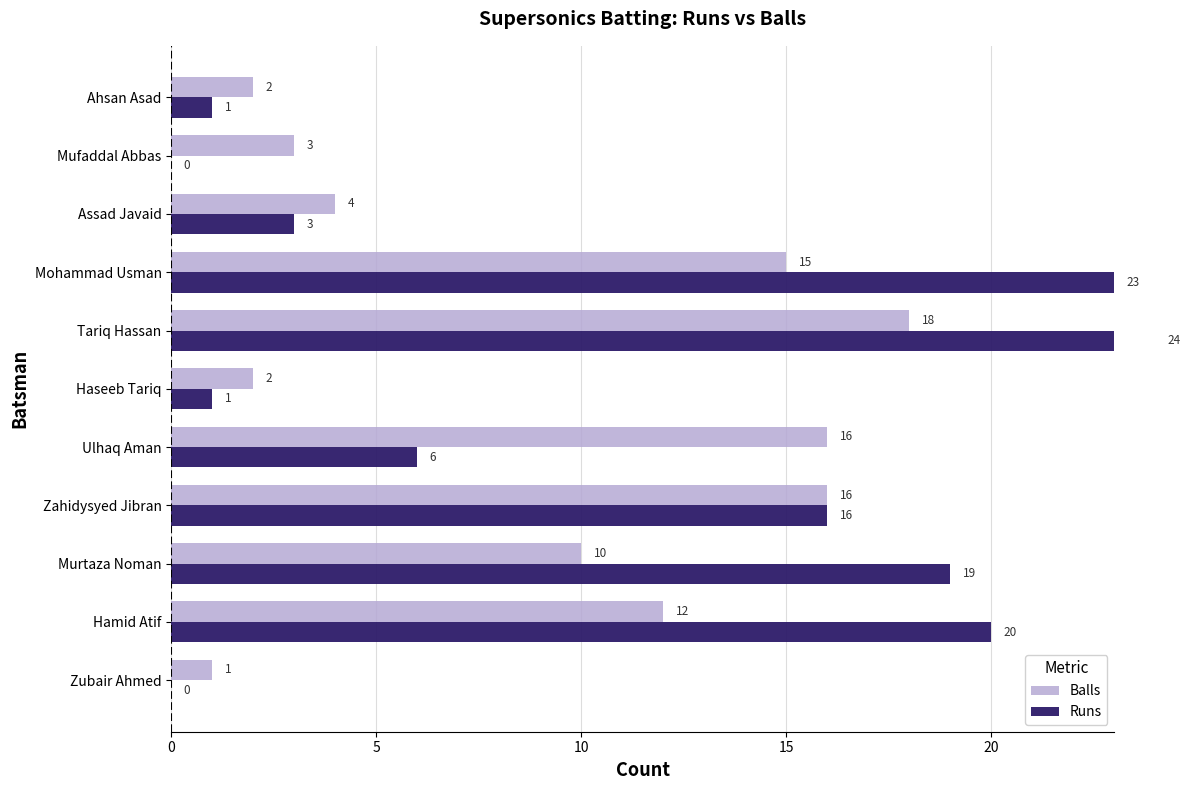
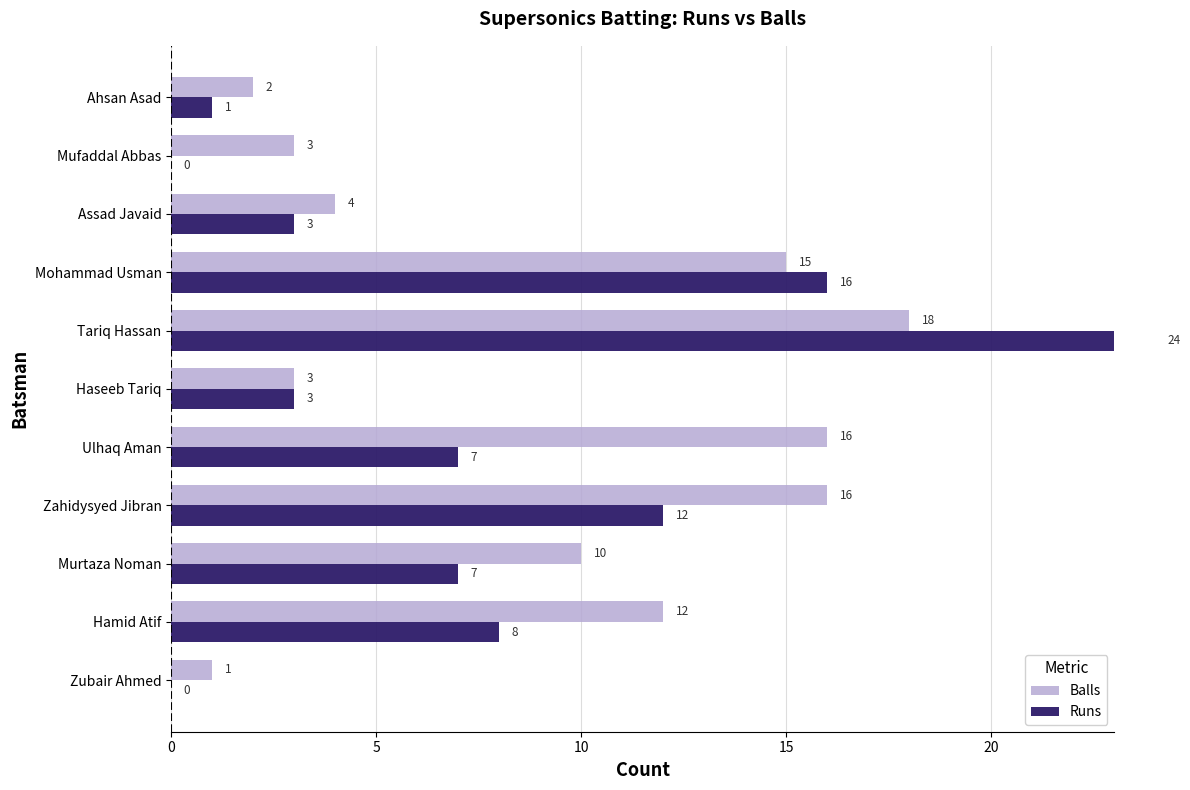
Runs, Mohammad Usman: 23 -> 16
Balls, Haseeb Tariq: 2 -> 3
Runs, Haseeb Tariq: 1 -> 3
Runs, Ulhaq Aman: 6 -> 7
Runs, Zahidysyed Jibran: 16 -> 12
Runs, Murtaza Noman: 19 -> 7
Runs, Hamid Atif: 20 -> 8
